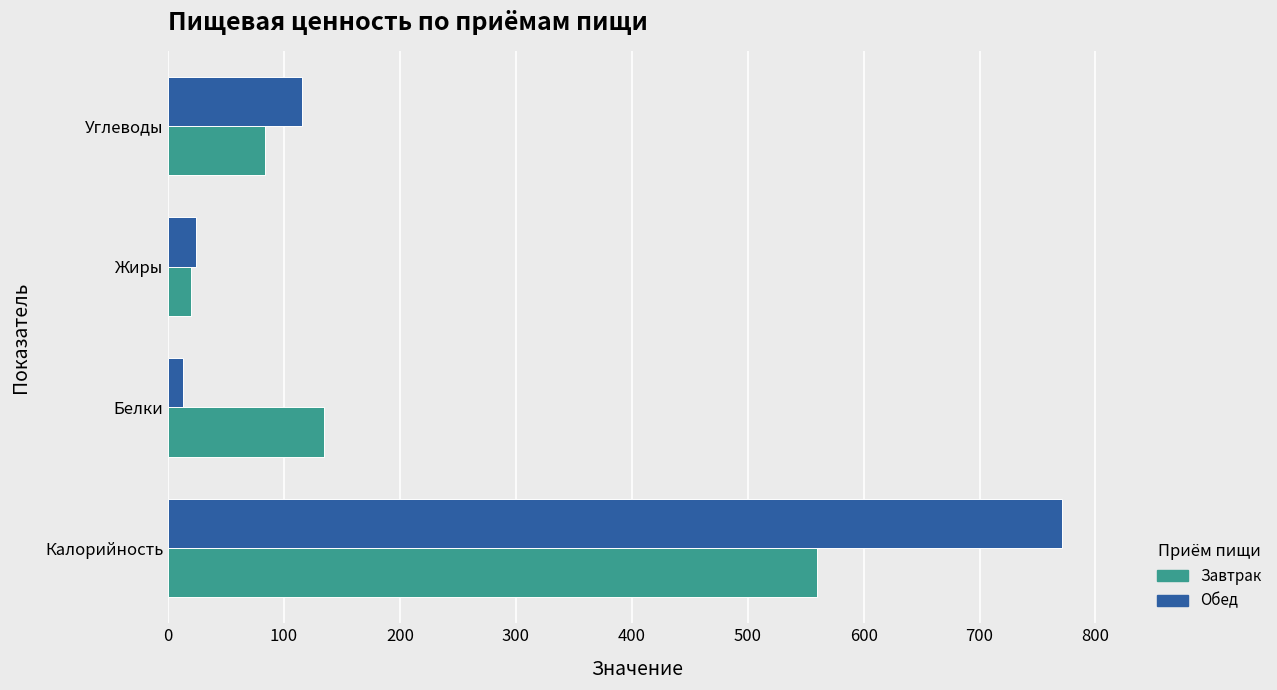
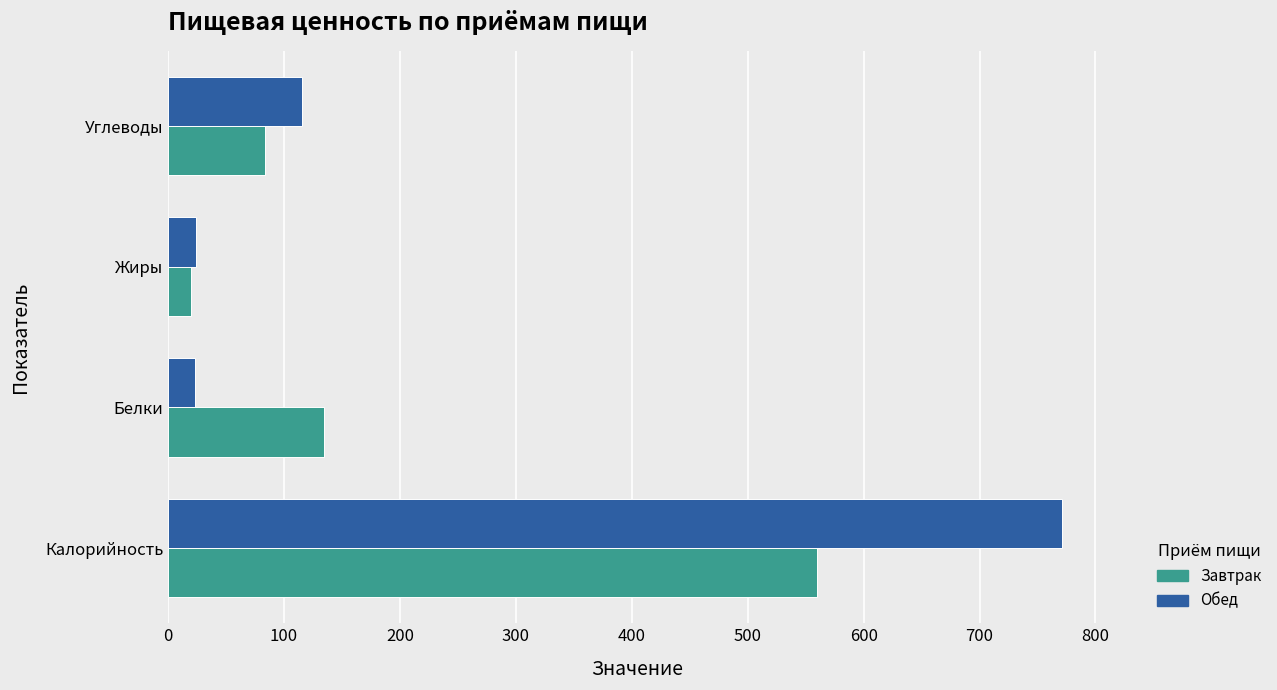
Обед, Белки: 13 -> 23
